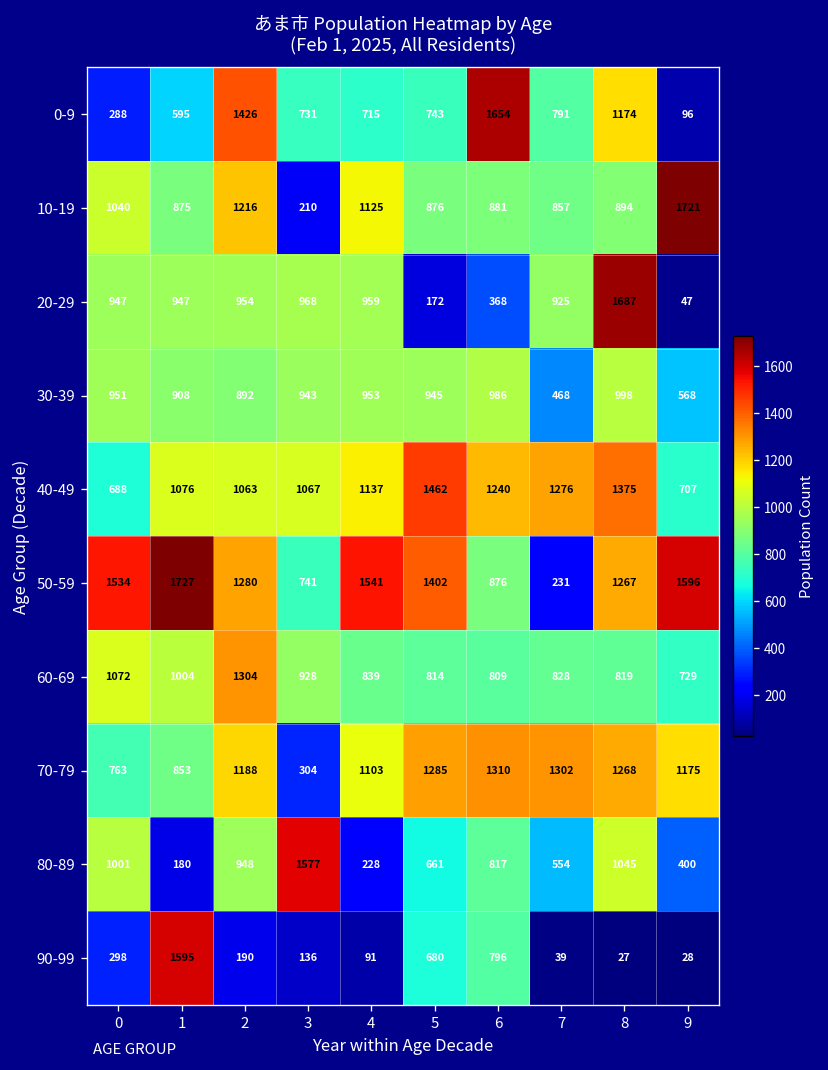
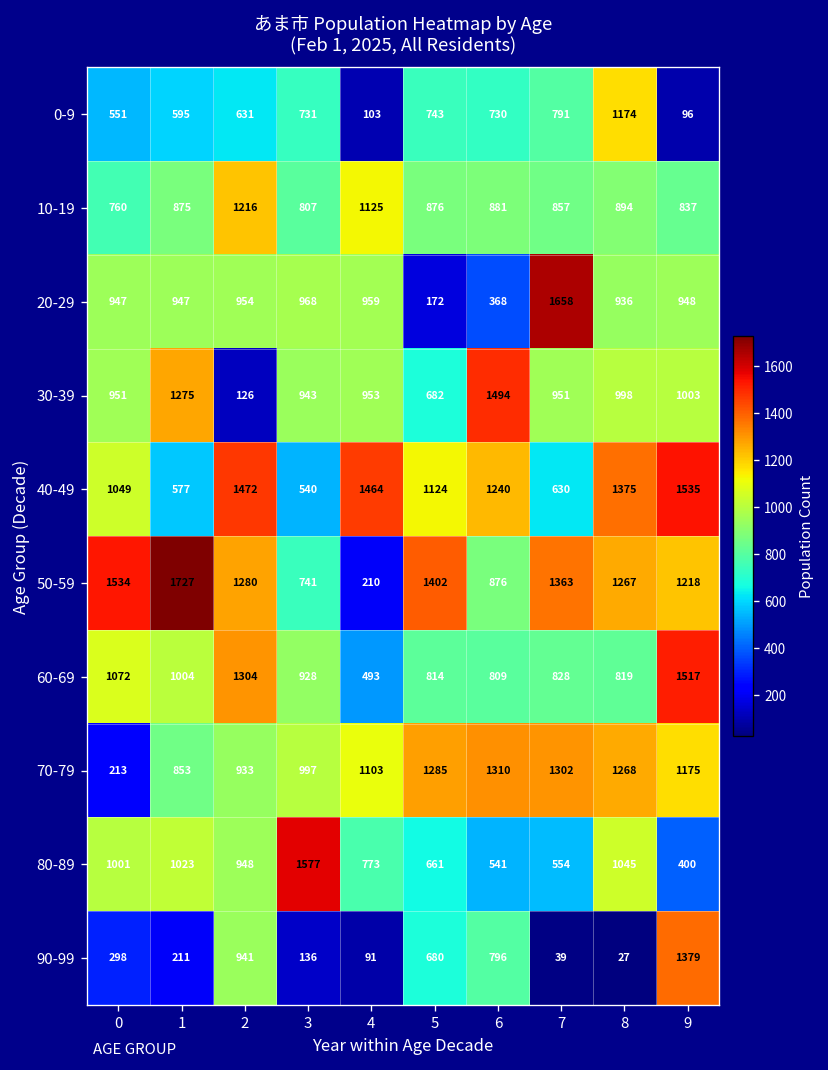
0-9, 0: 288 -> 551
0-9, 2: 1426 -> 631
0-9, 4: 715 -> 103
0-9, 6: 1654 -> 730
10-19, 0: 1040 -> 760
10-19, 3: 210 -> 807
10-19, 9: 1721 -> 837
20-29, 7: 925 -> 1658
20-29, 8: 1687 -> 936
20-29, 9: 47 -> 948
30-39, 1: 908 -> 1275
30-39, 2: 892 -> 126
30-39, 5: 945 -> 682
30-39, 6: 986 -> 1494
30-39, 7: 468 -> 951
30-39, 9: 568 -> 1003
40-49, 0: 688 -> 1049
40-49, 1: 1076 -> 577
40-49, 2: 1063 -> 1472
40-49, 3: 1067 -> 540
40-49, 4: 1137 -> 1464
40-49, 5: 1462 -> 1124
40-49, 7: 1276 -> 630
40-49, 9: 707 -> 1535
50-59, 4: 1541 -> 210
50-59, 7: 231 -> 1363
50-59, 9: 1596 -> 1218
60-69, 4: 839 -> 493
60-69, 9: 729 -> 1517
70-79, 0: 763 -> 213
70-79, 2: 1188 -> 933
70-79, 3: 304 -> 997
80-89, 1: 180 -> 1023
80-89, 4: 228 -> 773
80-89, 6: 817 -> 541
90-99, 1: 1595 -> 211
90-99, 2: 190 -> 941
90-99, 9: 28 -> 1379
